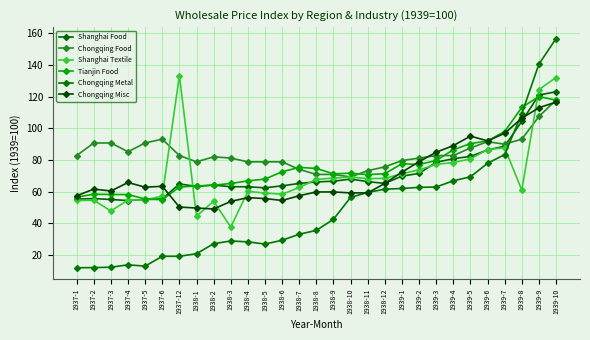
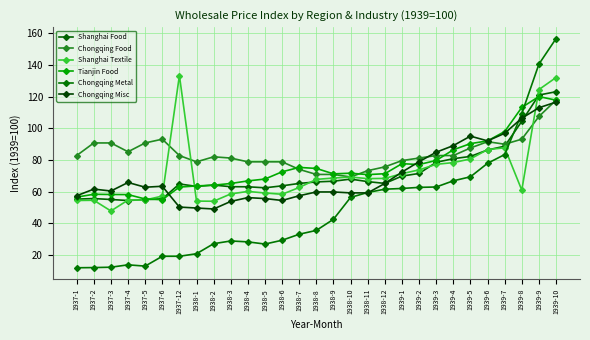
Shanghai Textile, 1938-1: 44 -> 54
Shanghai Textile, 1938-3: 38 -> 59
